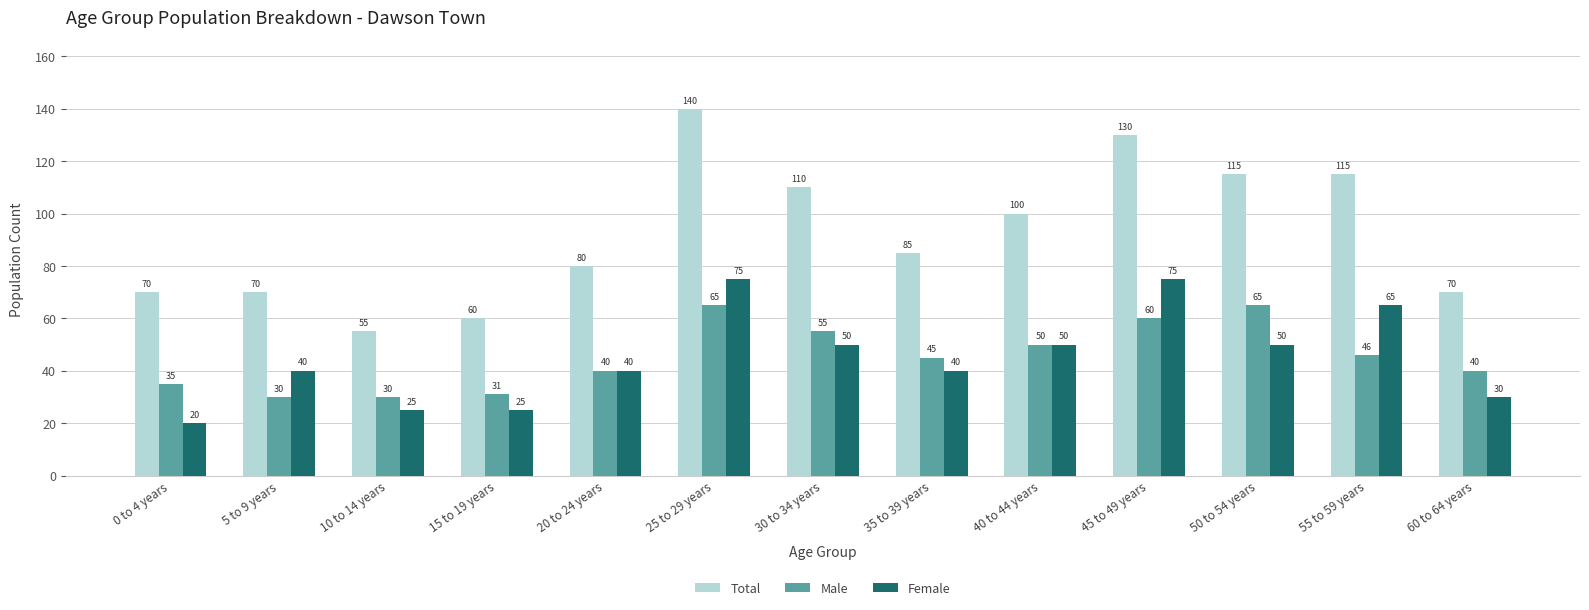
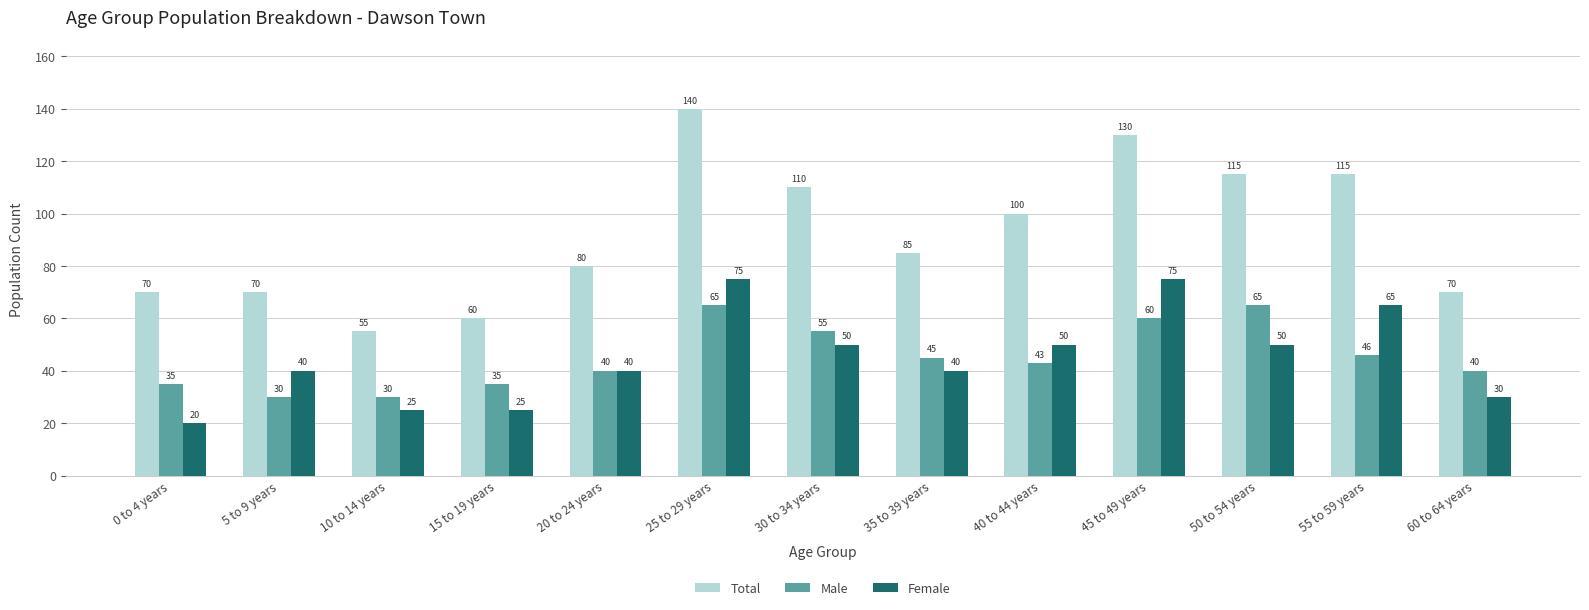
Male, 15 to 19 years: 31 -> 35
Male, 40 to 44 years: 50 -> 43
